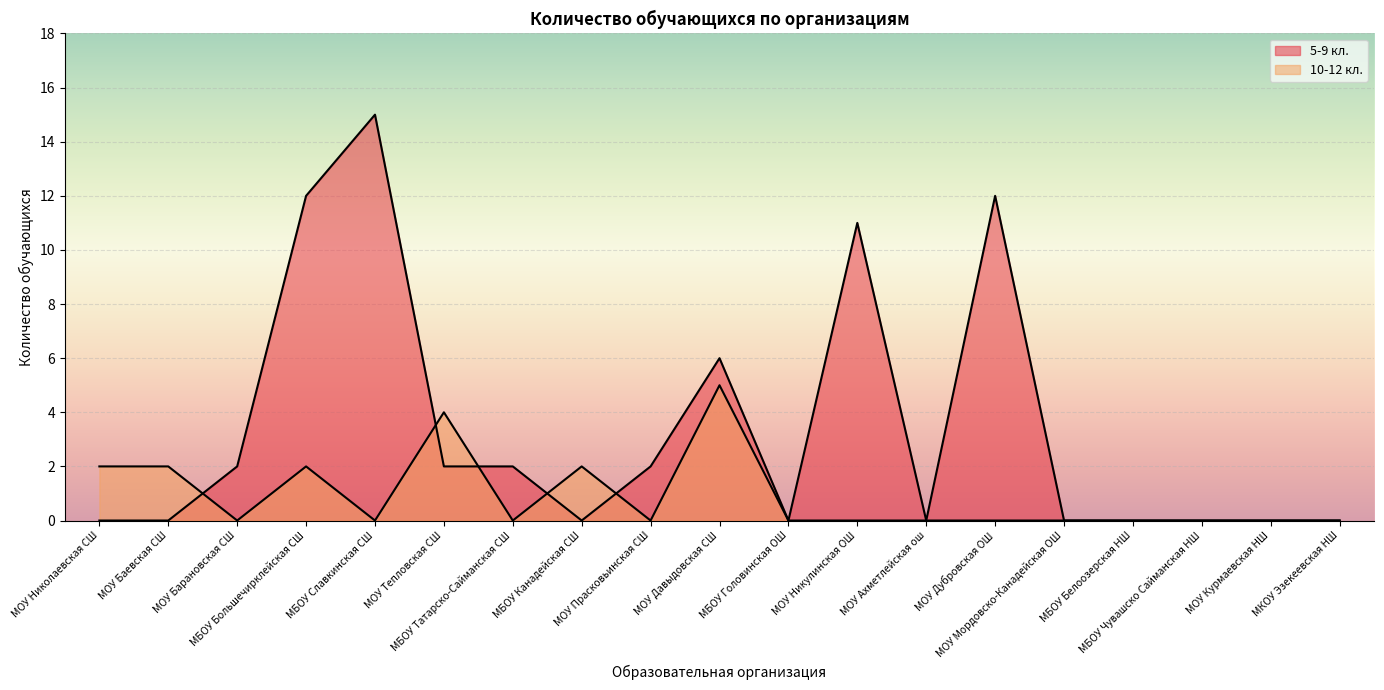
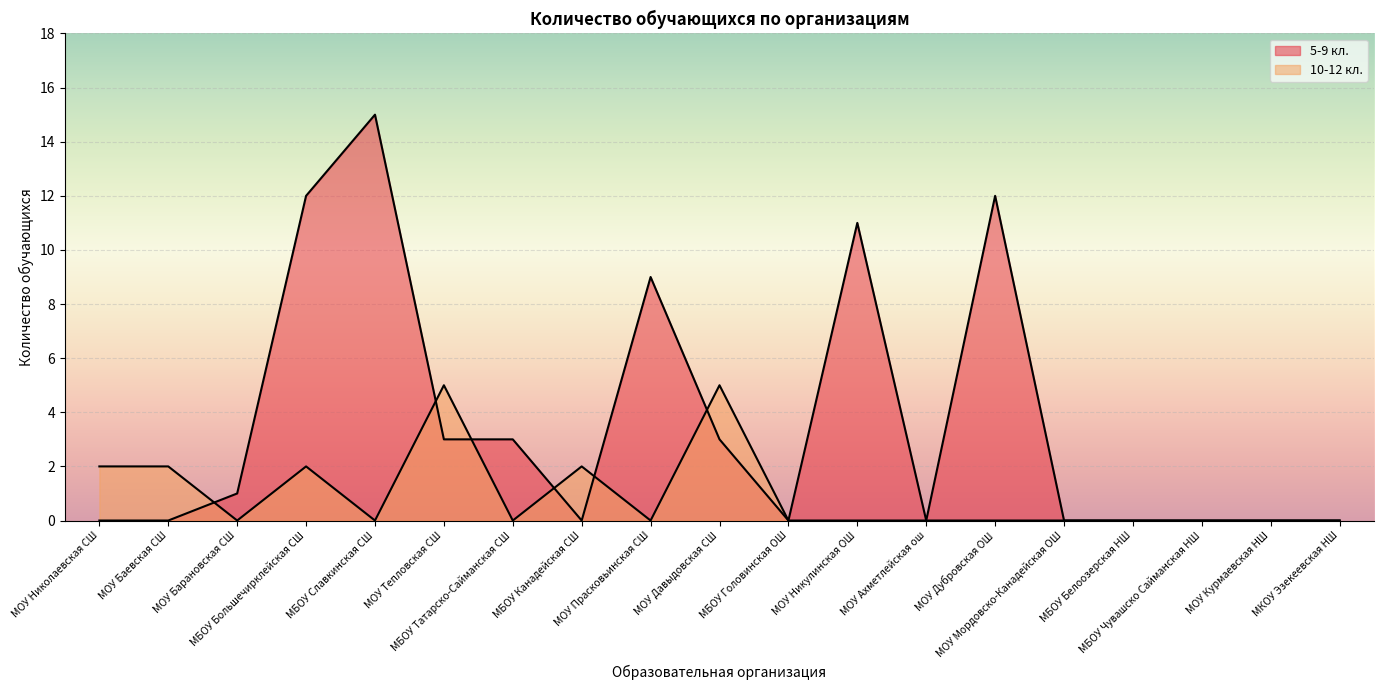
5-9 кл., МОУ Барановская СШ: 2 -> 1
5-9 кл., МОУ Тепловская СШ: 2 -> 3
10-12 кл., МОУ Тепловская СШ: 4 -> 5
5-9 кл., МБОУ Татарско-Сайманская СШ: 2 -> 3
5-9 кл., МОУ Прасковьинская СШ: 2 -> 9
5-9 кл., МОУ Давыдовская СШ: 6 -> 3
